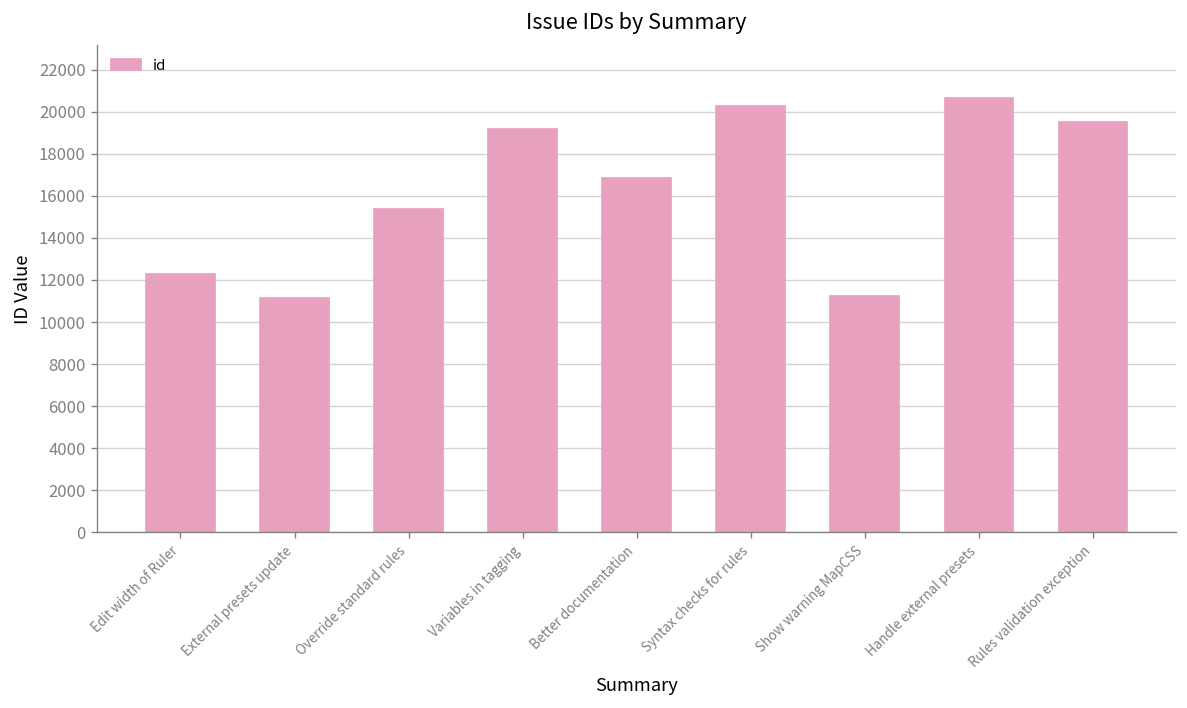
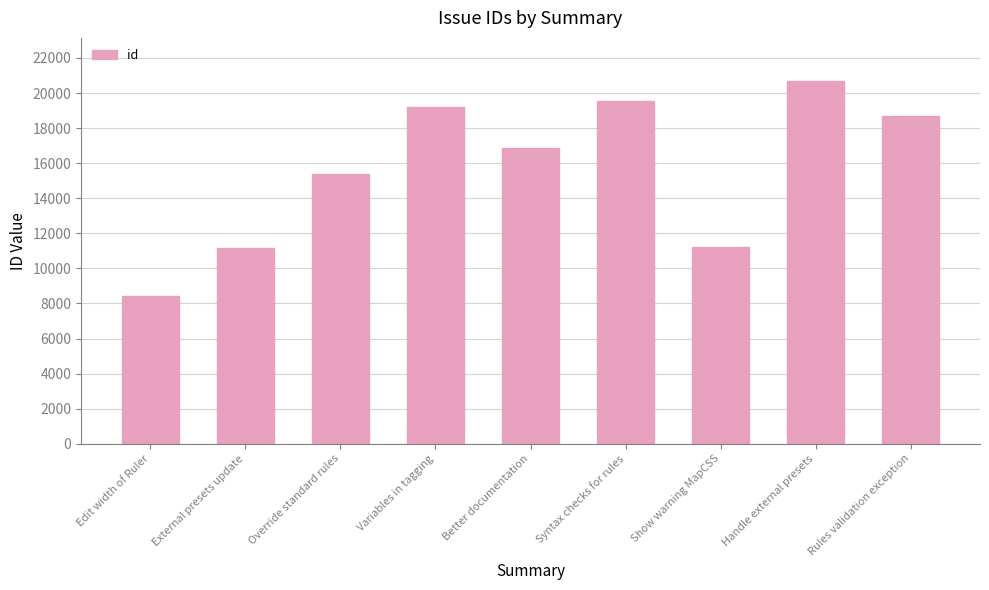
Edit width of Ruler: 12300 -> 8400
Syntax checks for rules: 20300 -> 19500
Rules validation exception: 19500 -> 18700
